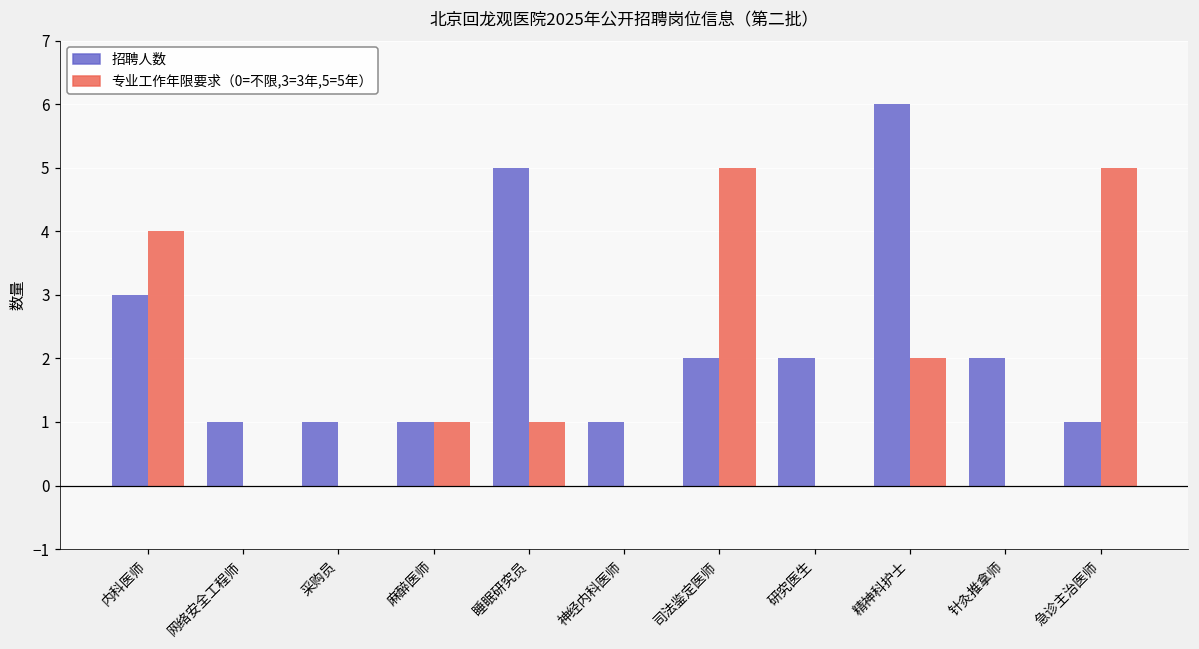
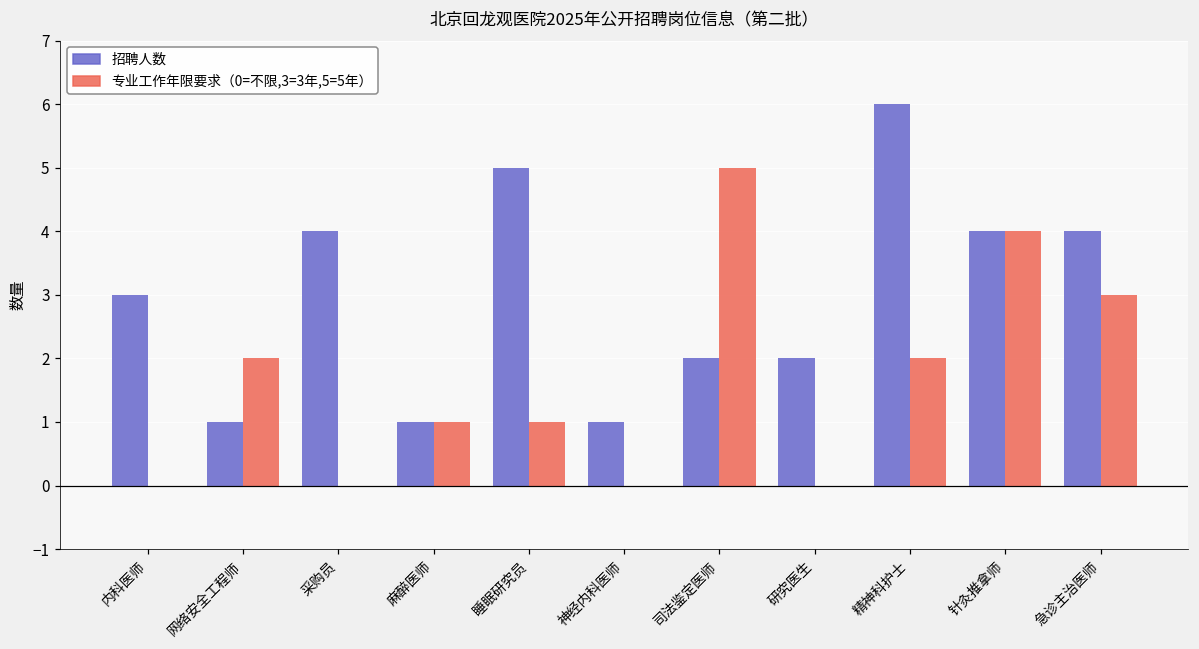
专业工作年限要求（0=不限,3=3年,5=5年）, 内科医师: 4 -> 0
专业工作年限要求（0=不限,3=3年,5=5年）, 网络安全工程师: 0 -> 2
招聘人数, 采购员: 1 -> 4
招聘人数, 针灸推拿师: 2 -> 4
专业工作年限要求（0=不限,3=3年,5=5年）, 针灸推拿师: 0 -> 4
招聘人数, 急诊主治医师: 1 -> 4
专业工作年限要求（0=不限,3=3年,5=5年）, 急诊主治医师: 5 -> 3
